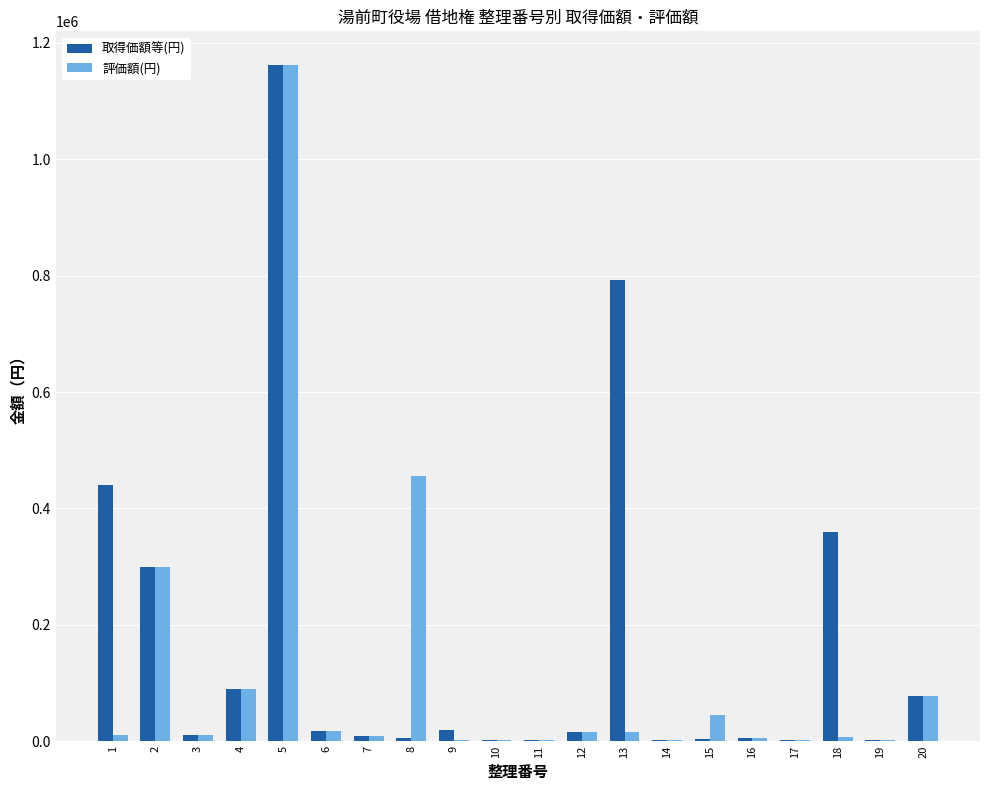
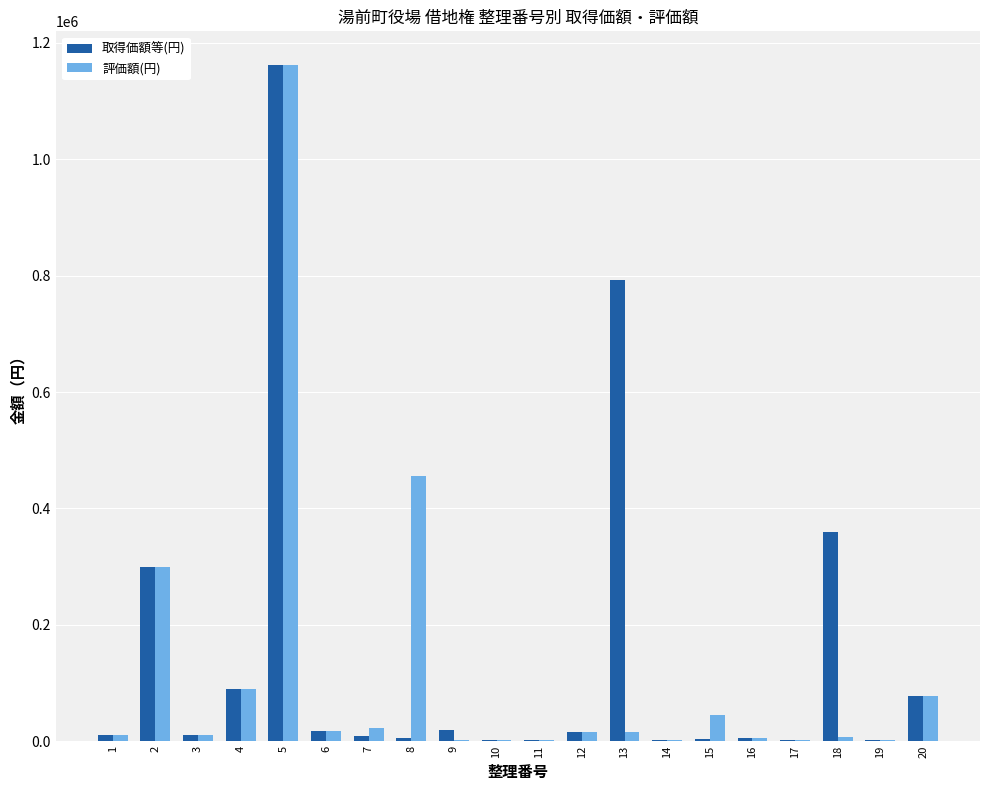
取得価額等(円), 1: 440000 -> 10000
評価額(円), 7: 10000 -> 20000
